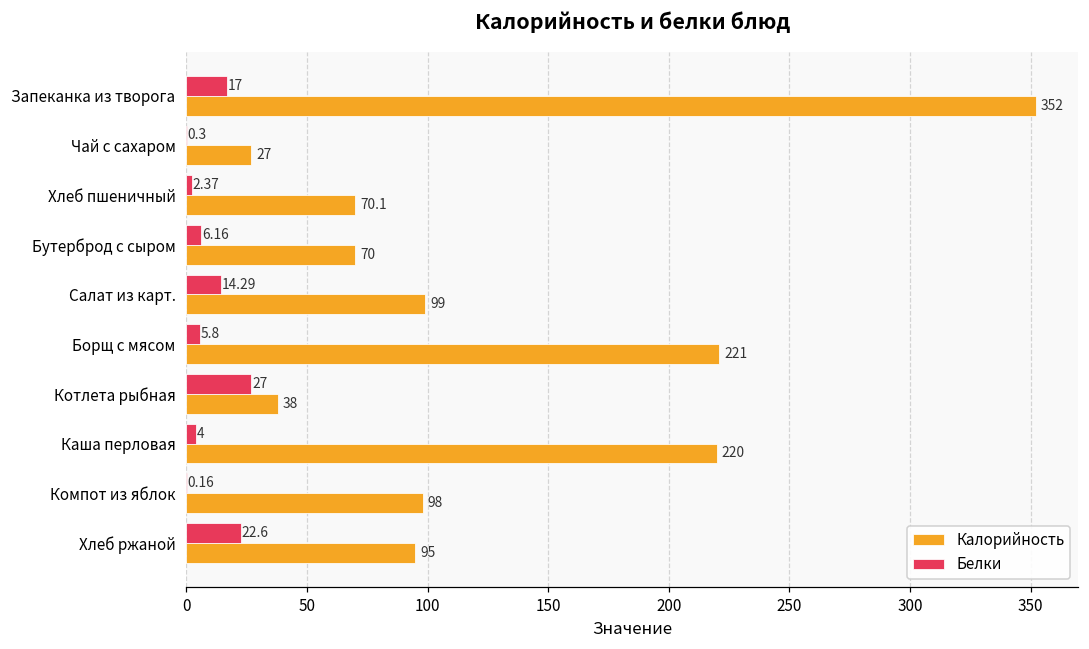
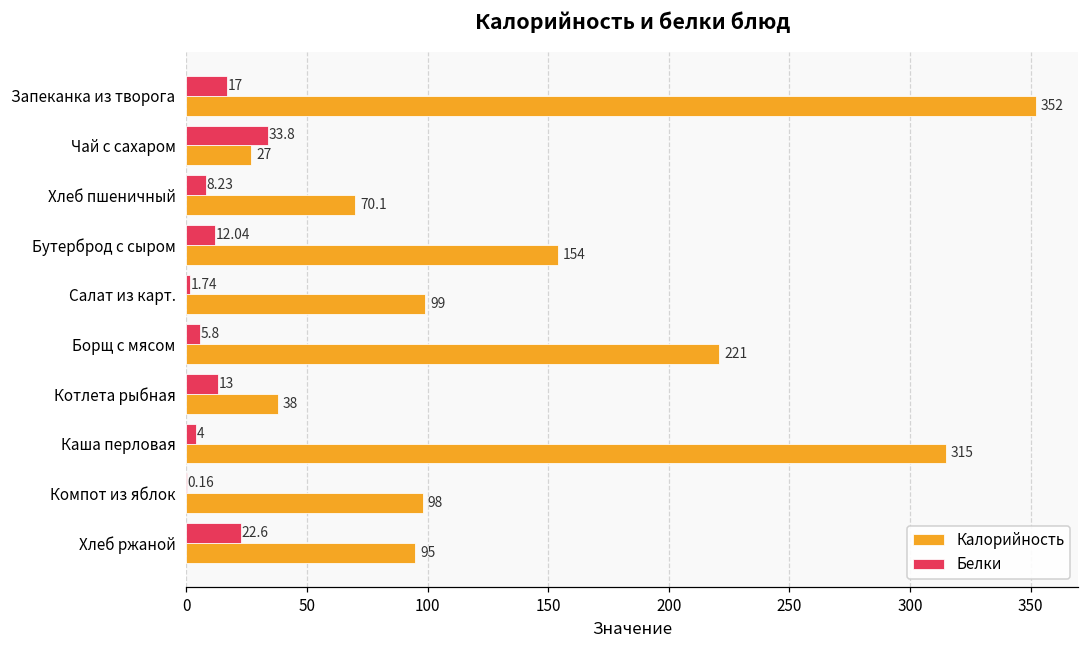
Белки, Чай с сахаром: 0.3 -> 33.8
Белки, Хлеб пшеничный: 2.37 -> 8.23
Белки, Бутерброд с сыром: 6.16 -> 12.04
Калорийность, Бутерброд с сыром: 70 -> 154
Белки, Салат из карт.: 14.29 -> 1.74
Белки, Котлета рыбная: 27 -> 13
Калорийность, Каша перловая: 220 -> 315
